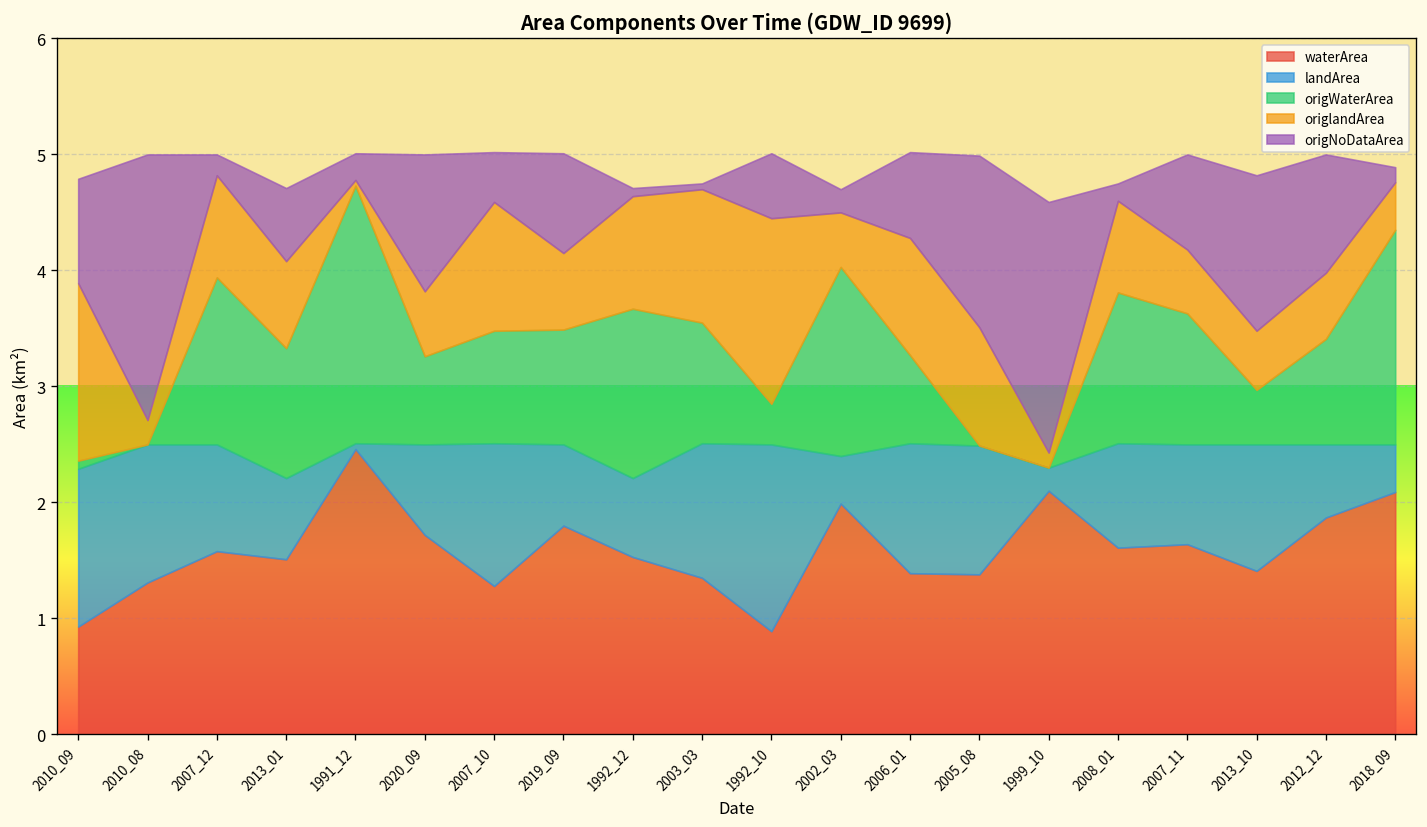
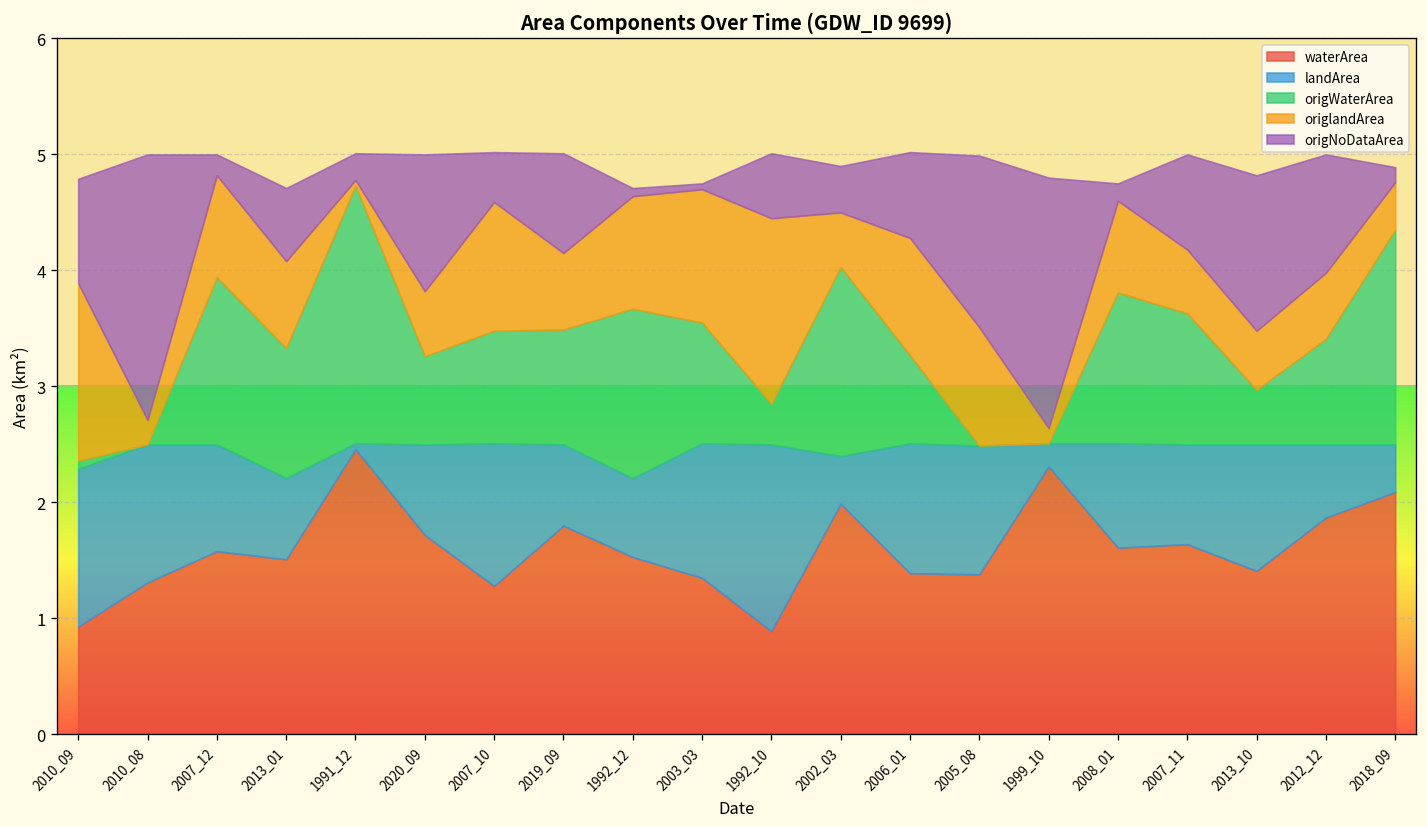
origNoDataArea, 2002_03: 0.2 -> 0.4
waterArea, 1999_10: 2.1 -> 2.3
